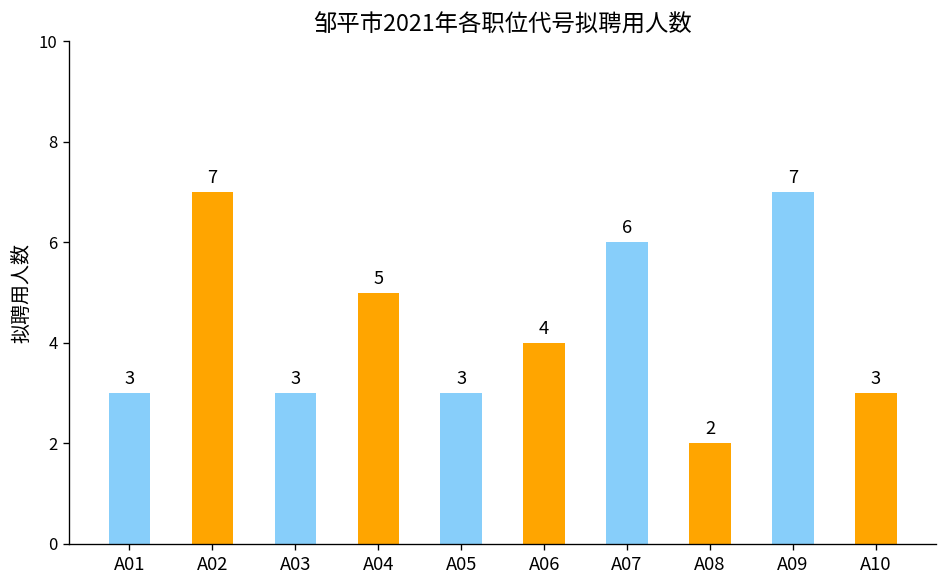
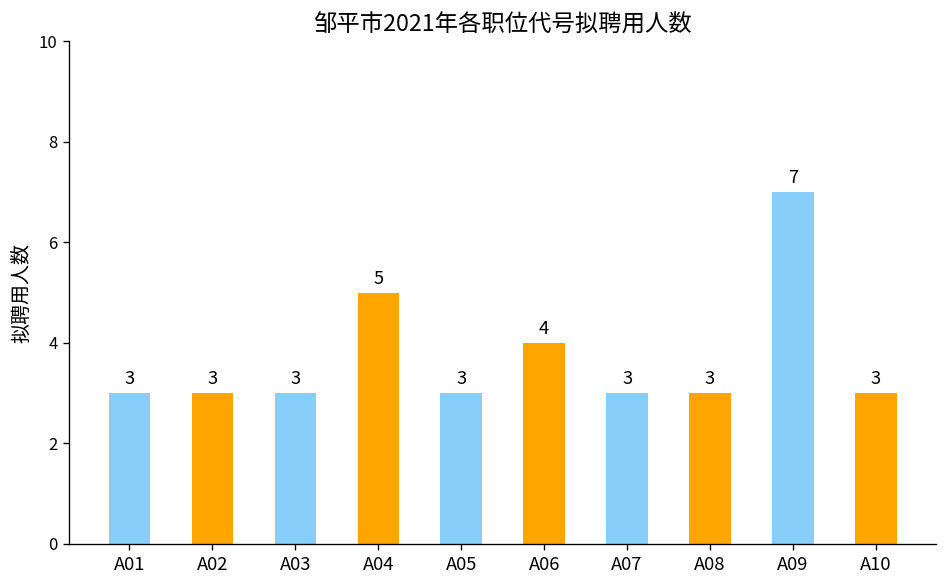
A02: 7 -> 3
A07: 6 -> 3
A08: 2 -> 3
